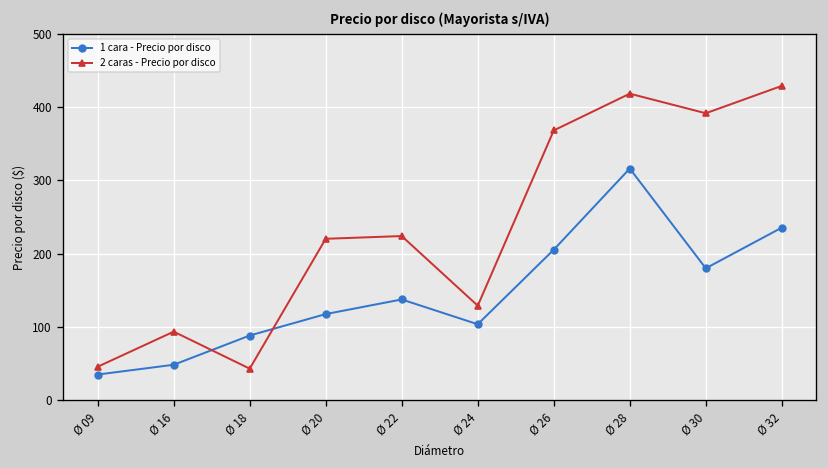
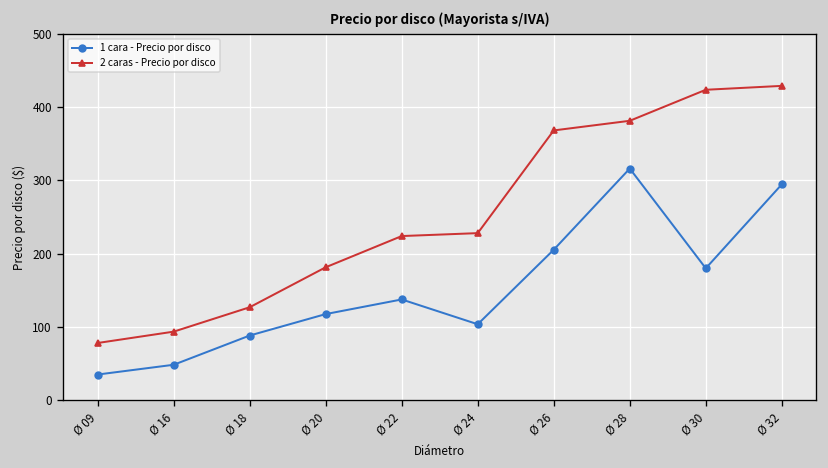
2 caras - Precio por disco, Ø 09: 50 -> 80
2 caras - Precio por disco, Ø 18: 40 -> 130
2 caras - Precio por disco, Ø 20: 220 -> 180
2 caras - Precio por disco, Ø 24: 130 -> 230
2 caras - Precio por disco, Ø 28: 420 -> 380
2 caras - Precio por disco, Ø 30: 390 -> 420
1 cara - Precio por disco, Ø 32: 240 -> 290
